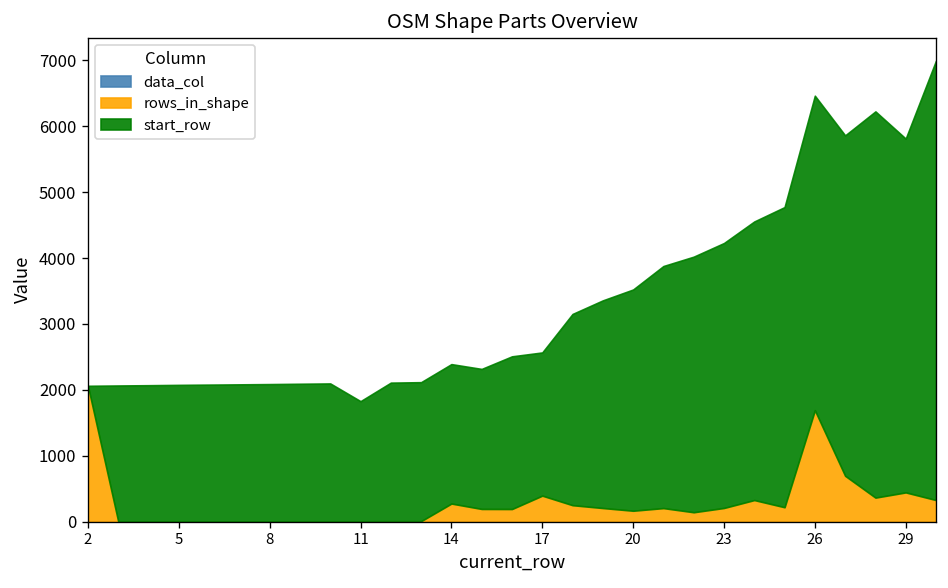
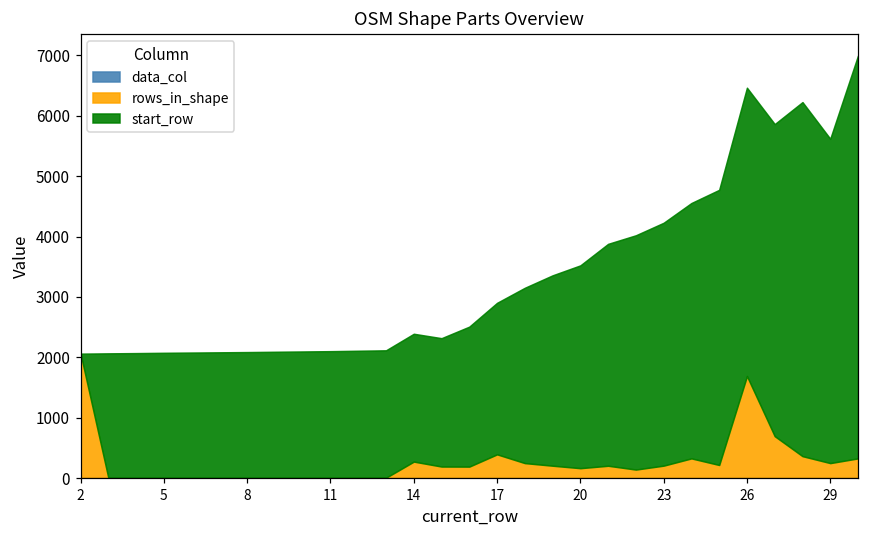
start_row, 11: 1800 -> 2100
start_row, 17: 2200 -> 2500
rows_in_shape, 29: 400 -> 200
